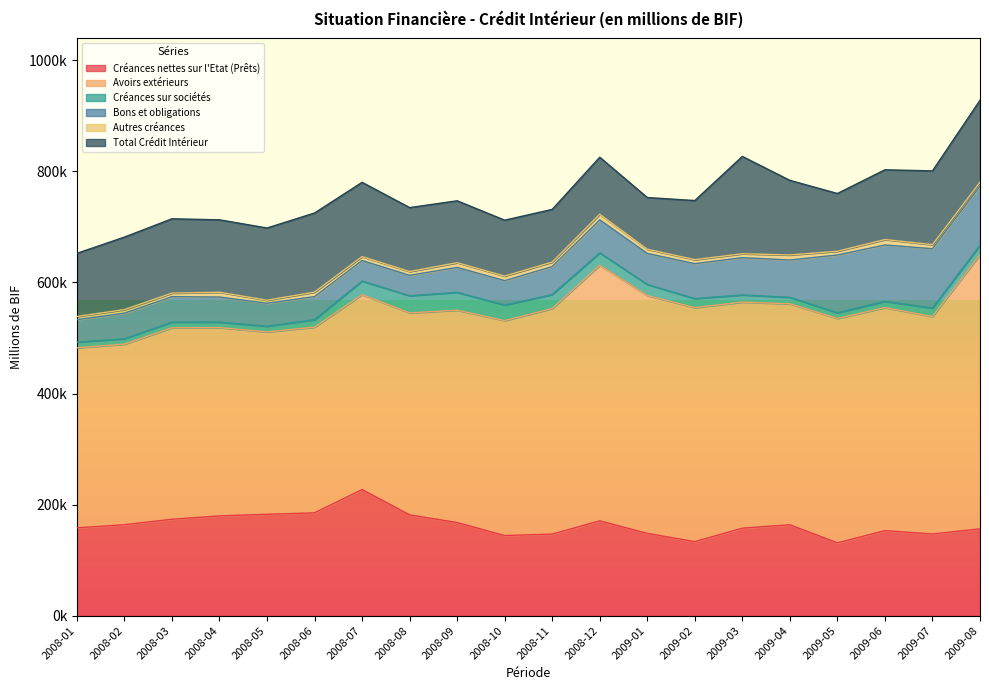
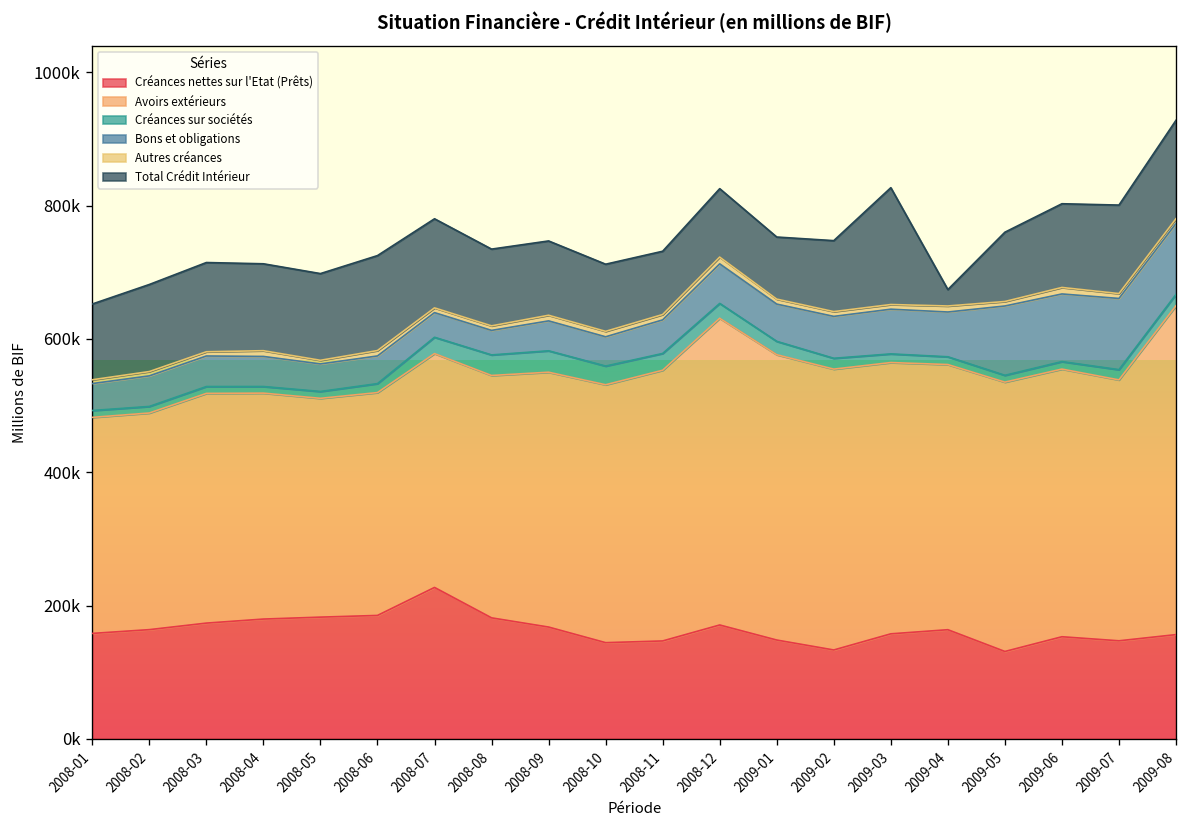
Total Crédit Intérieur, 2009-04: 130000 -> 20000
